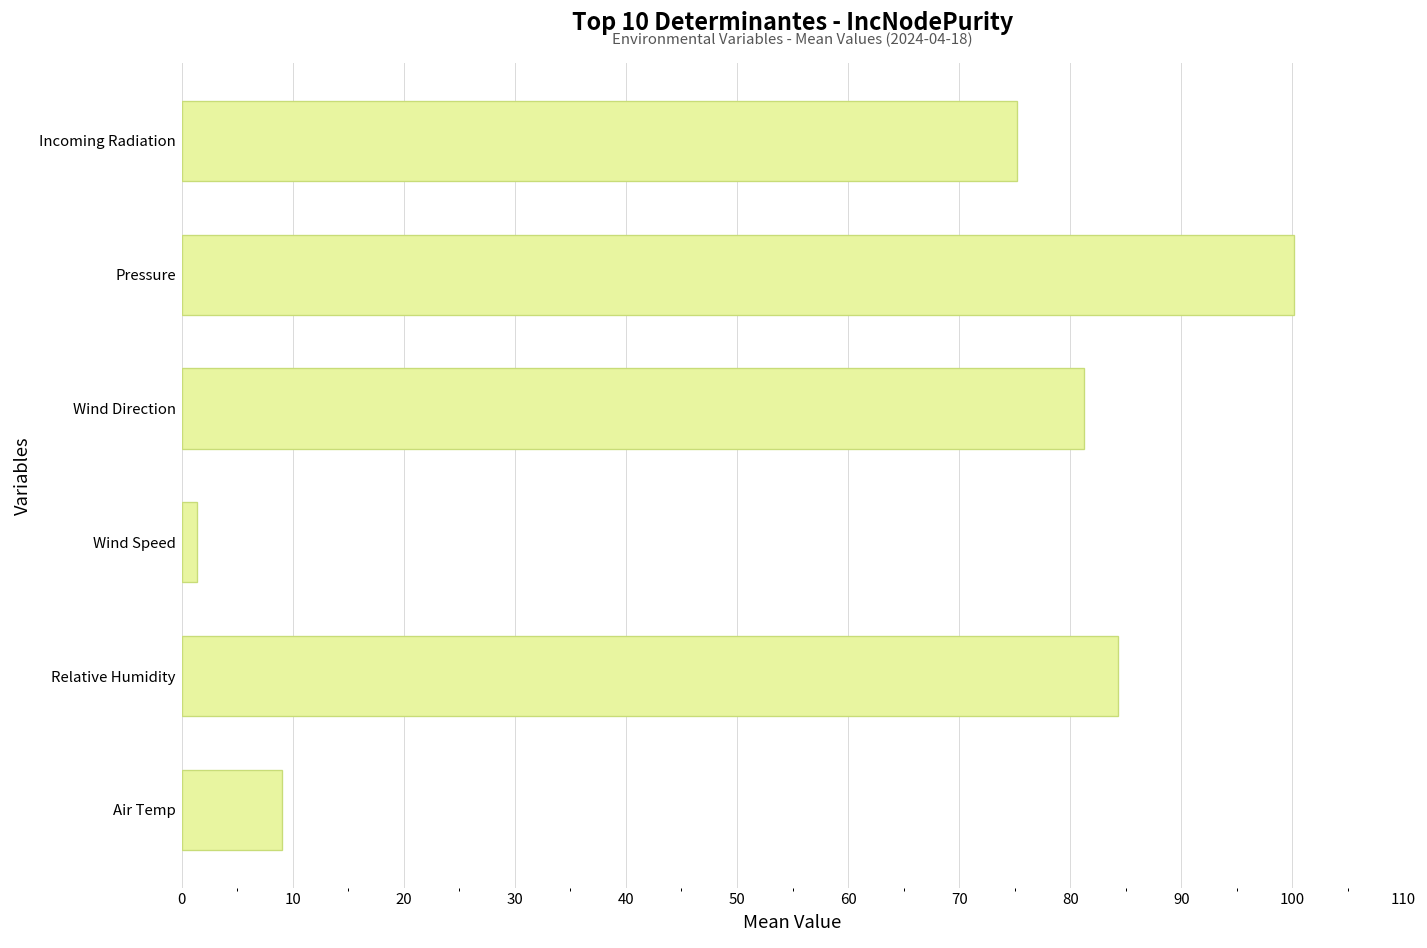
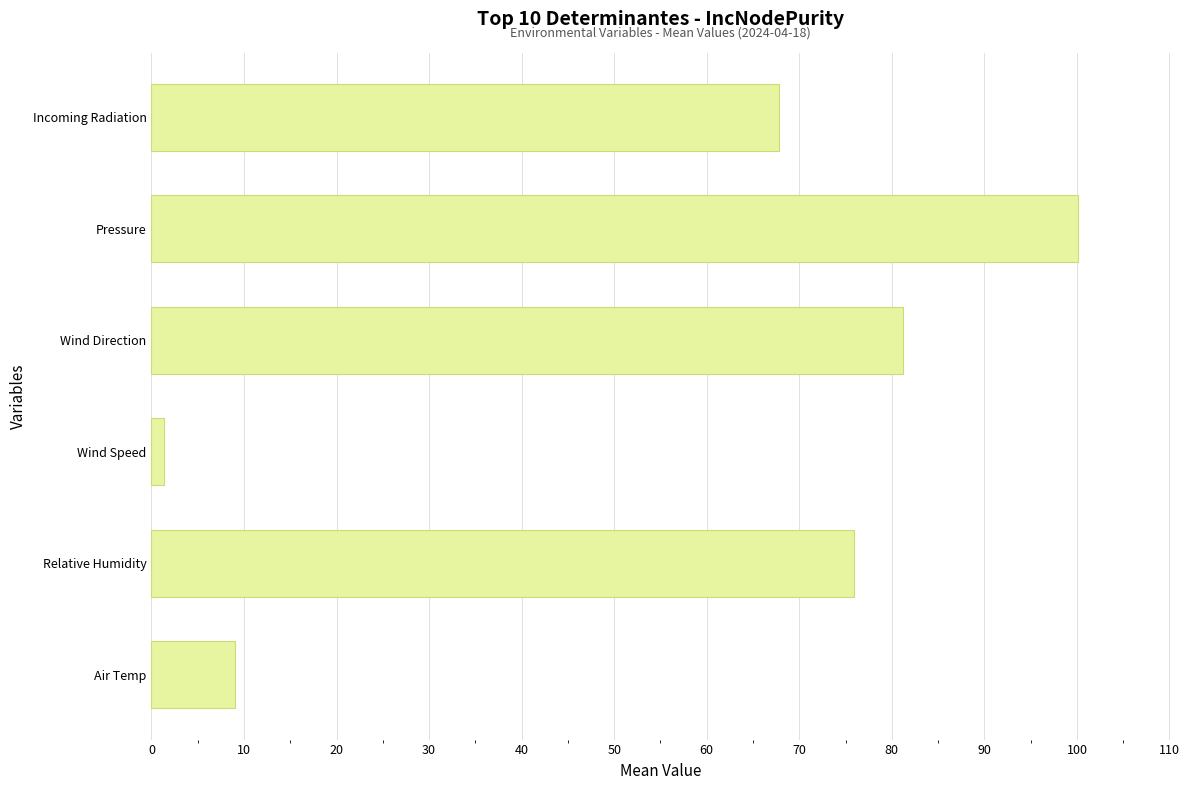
Incoming Radiation: 75 -> 68
Relative Humidity: 84 -> 76
